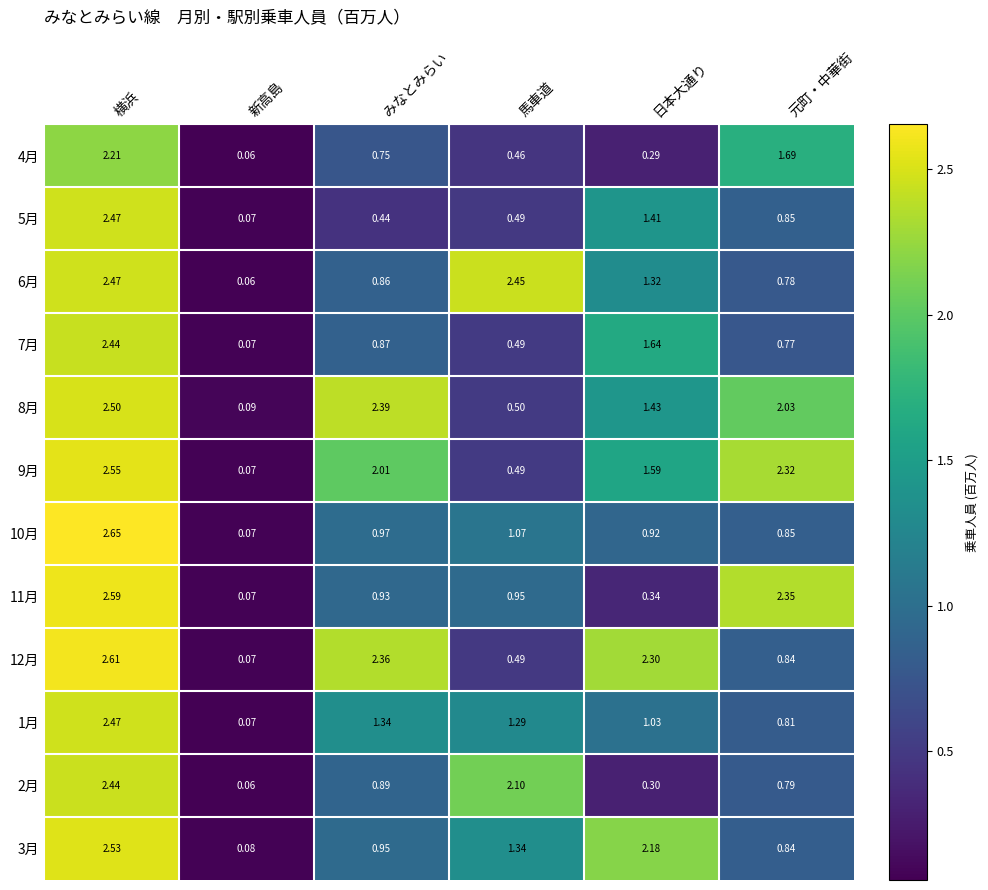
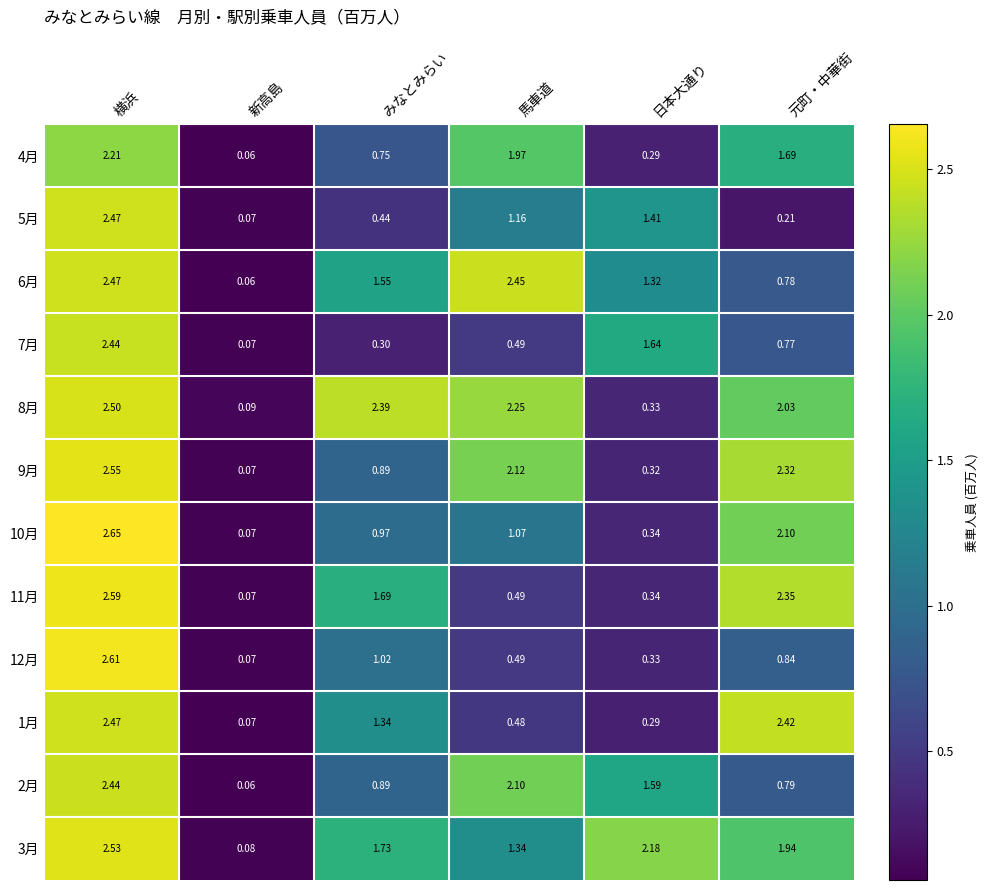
4月, 馬車道: 0.46 -> 1.97
5月, 馬車道: 0.49 -> 1.16
5月, 元町・中華街: 0.85 -> 0.21
6月, みなとみらい: 0.86 -> 1.55
7月, みなとみらい: 0.87 -> 0.30
8月, 馬車道: 0.50 -> 2.25
8月, 日本大通り: 1.43 -> 0.33
9月, みなとみらい: 2.01 -> 0.89
9月, 馬車道: 0.49 -> 2.12
9月, 日本大通り: 1.59 -> 0.32
10月, 日本大通り: 0.92 -> 0.34
10月, 元町・中華街: 0.85 -> 2.10
11月, みなとみらい: 0.93 -> 1.69
11月, 馬車道: 0.95 -> 0.49
12月, みなとみらい: 2.36 -> 1.02
12月, 日本大通り: 2.30 -> 0.33
1月, 馬車道: 1.29 -> 0.48
1月, 日本大通り: 1.03 -> 0.29
1月, 元町・中華街: 0.81 -> 2.42
2月, 日本大通り: 0.30 -> 1.59
3月, みなとみらい: 0.95 -> 1.73
3月, 元町・中華街: 0.84 -> 1.94
